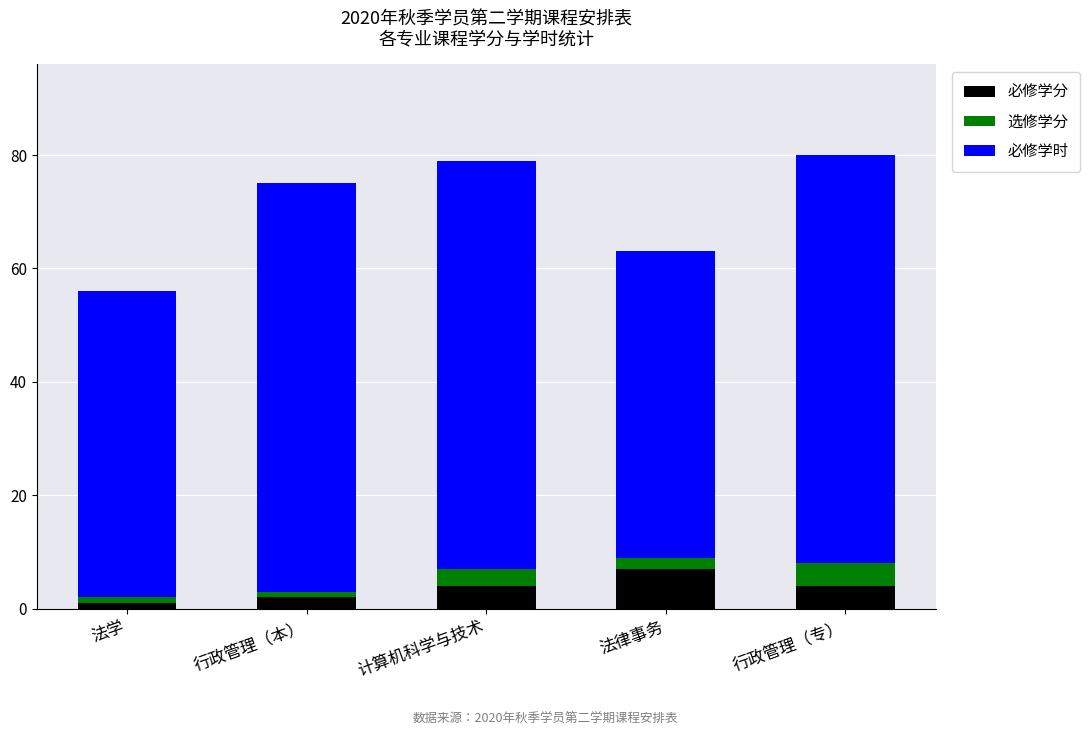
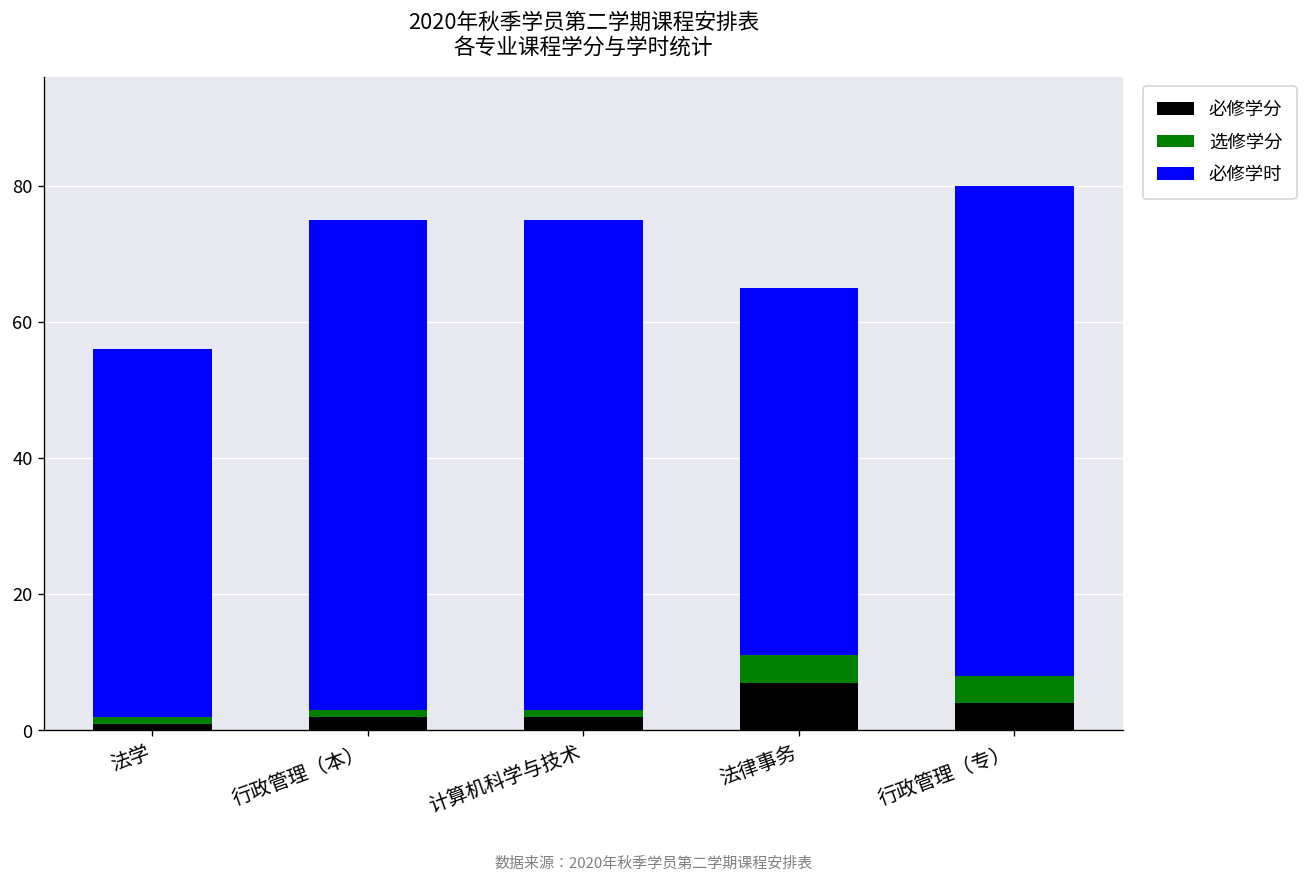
必修学分, 计算机科学与技术: 4 -> 2
选修学分, 计算机科学与技术: 3 -> 1
选修学分, 法律事务: 2 -> 4
